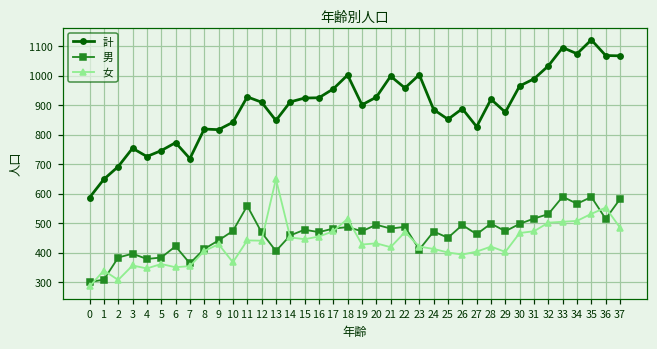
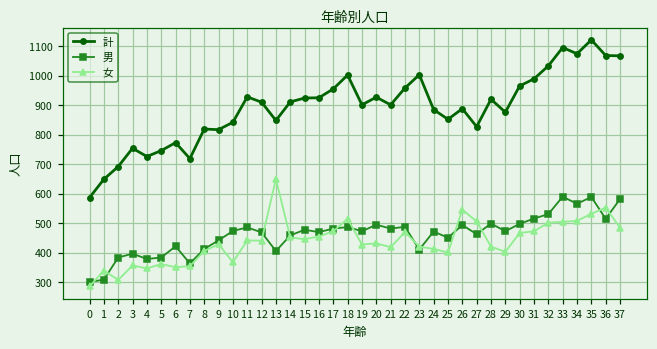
男, 11: 560 -> 490
計, 21: 1000 -> 900
女, 26: 390 -> 550
女, 27: 400 -> 510
